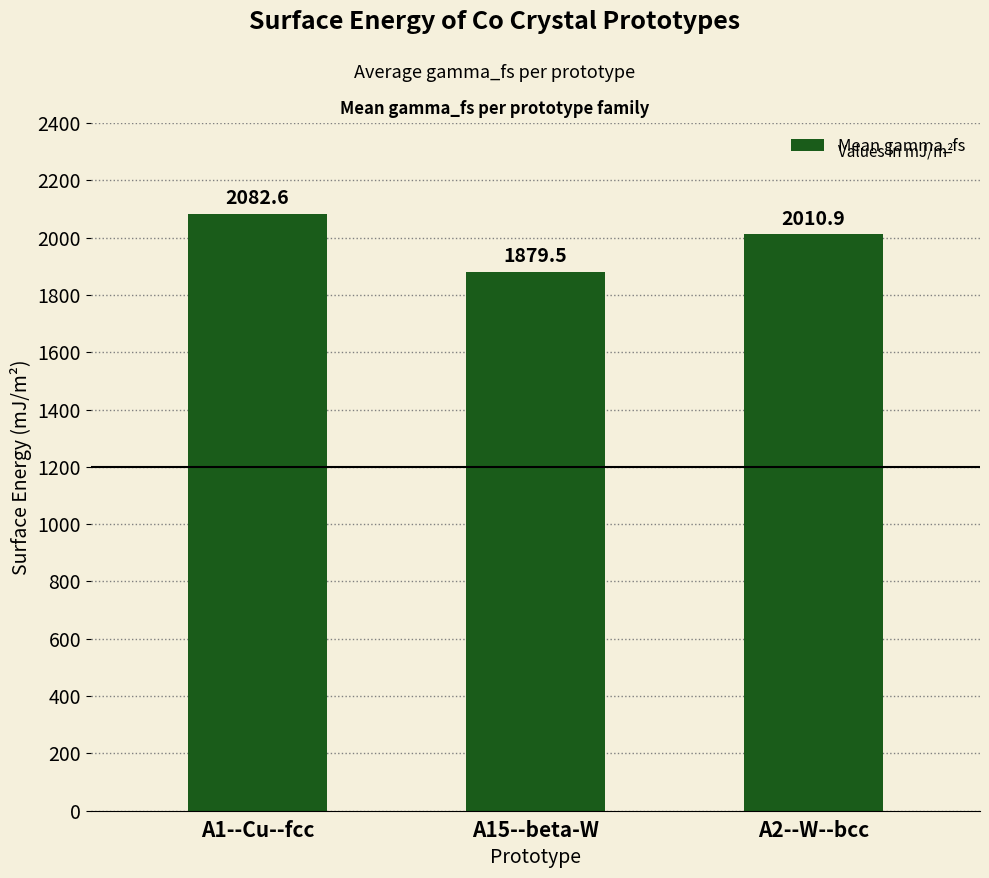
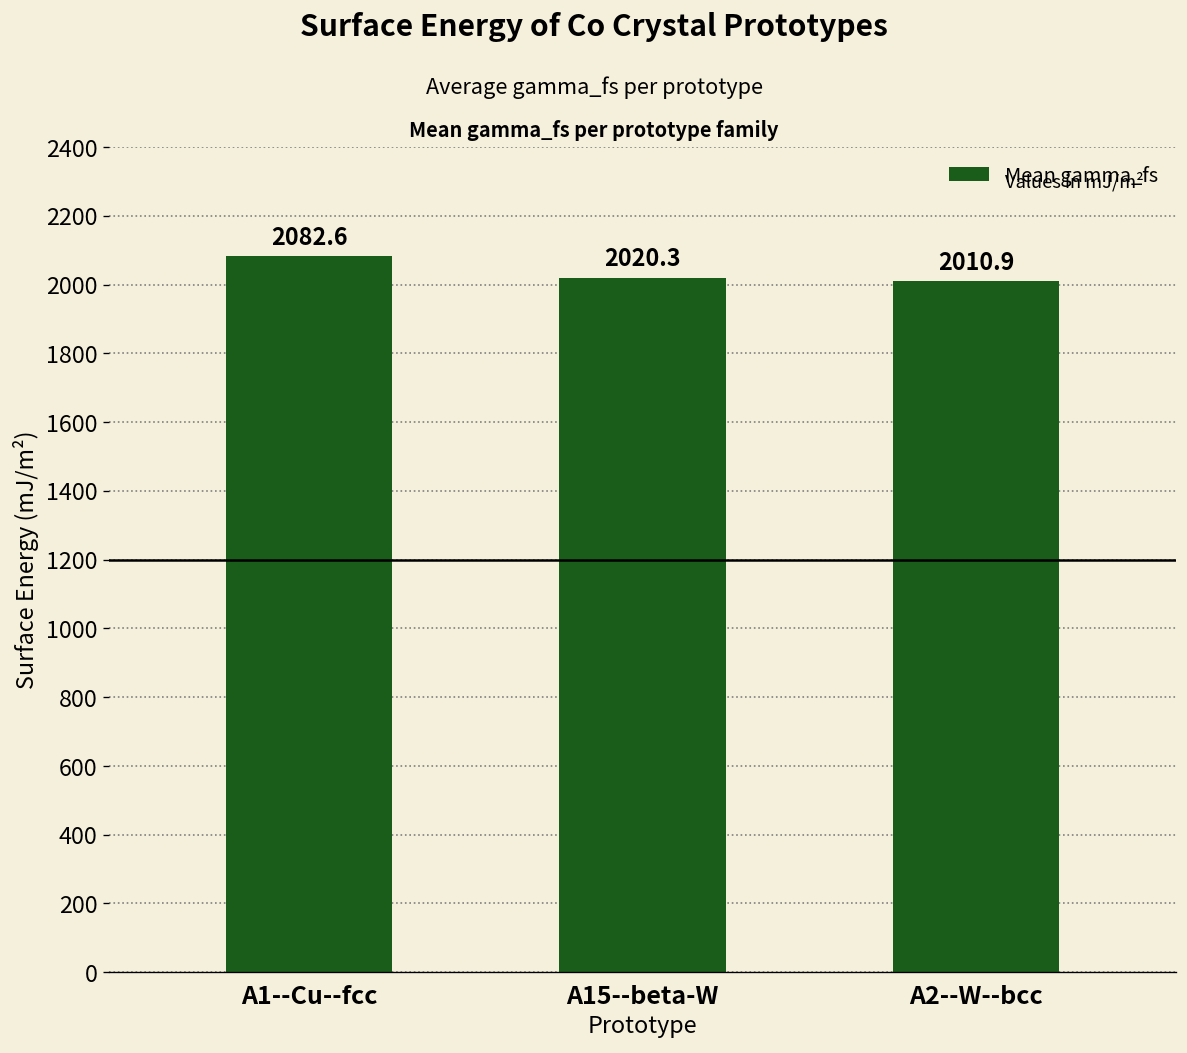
A15--beta-W: 1879.5 -> 2020.3
